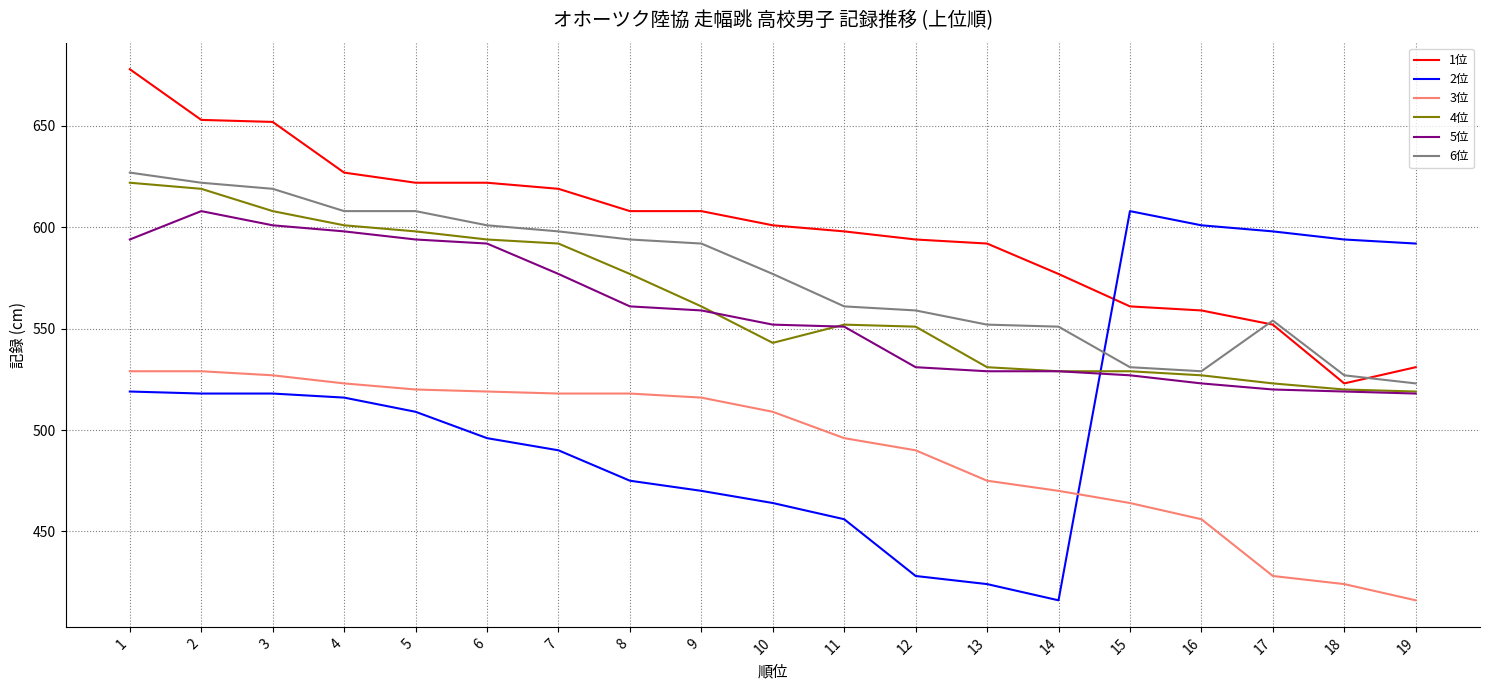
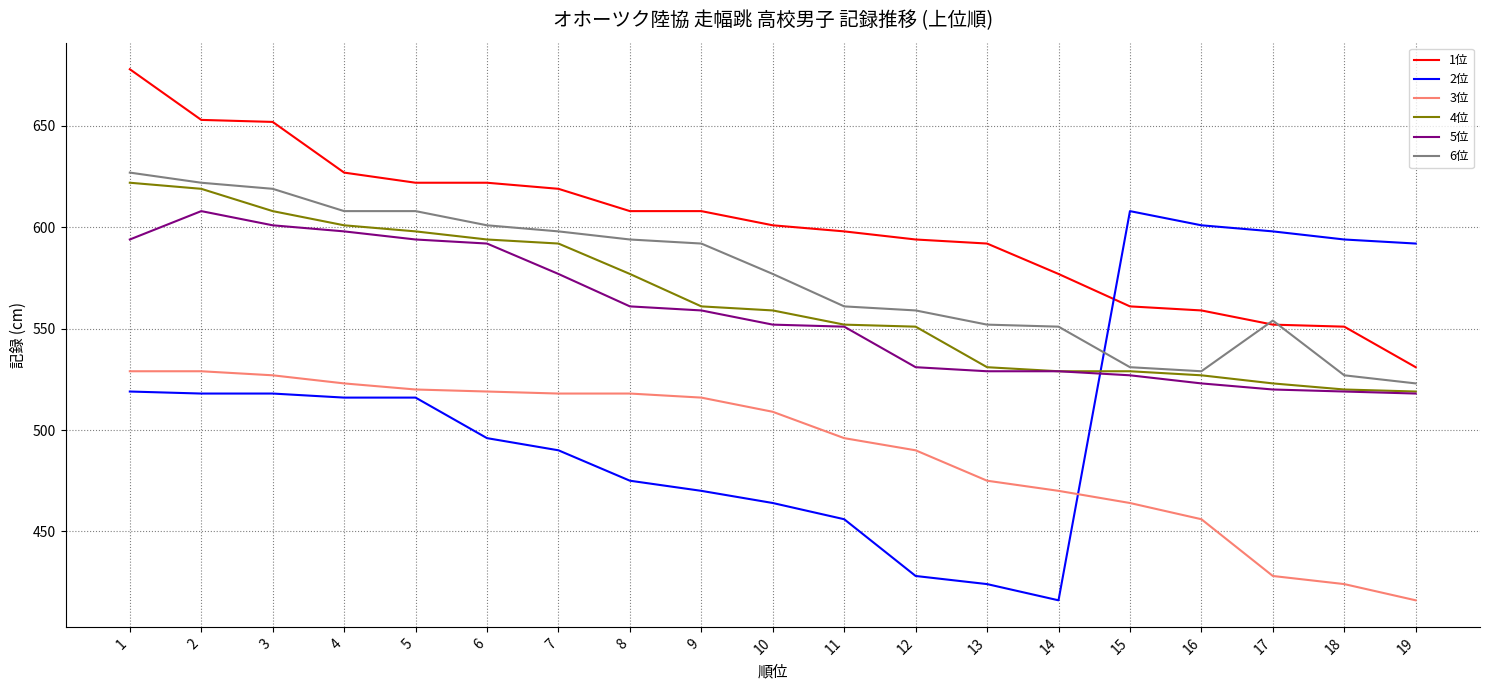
2位, 5: 509 -> 516
4位, 10: 543 -> 559
1位, 18: 523 -> 551
